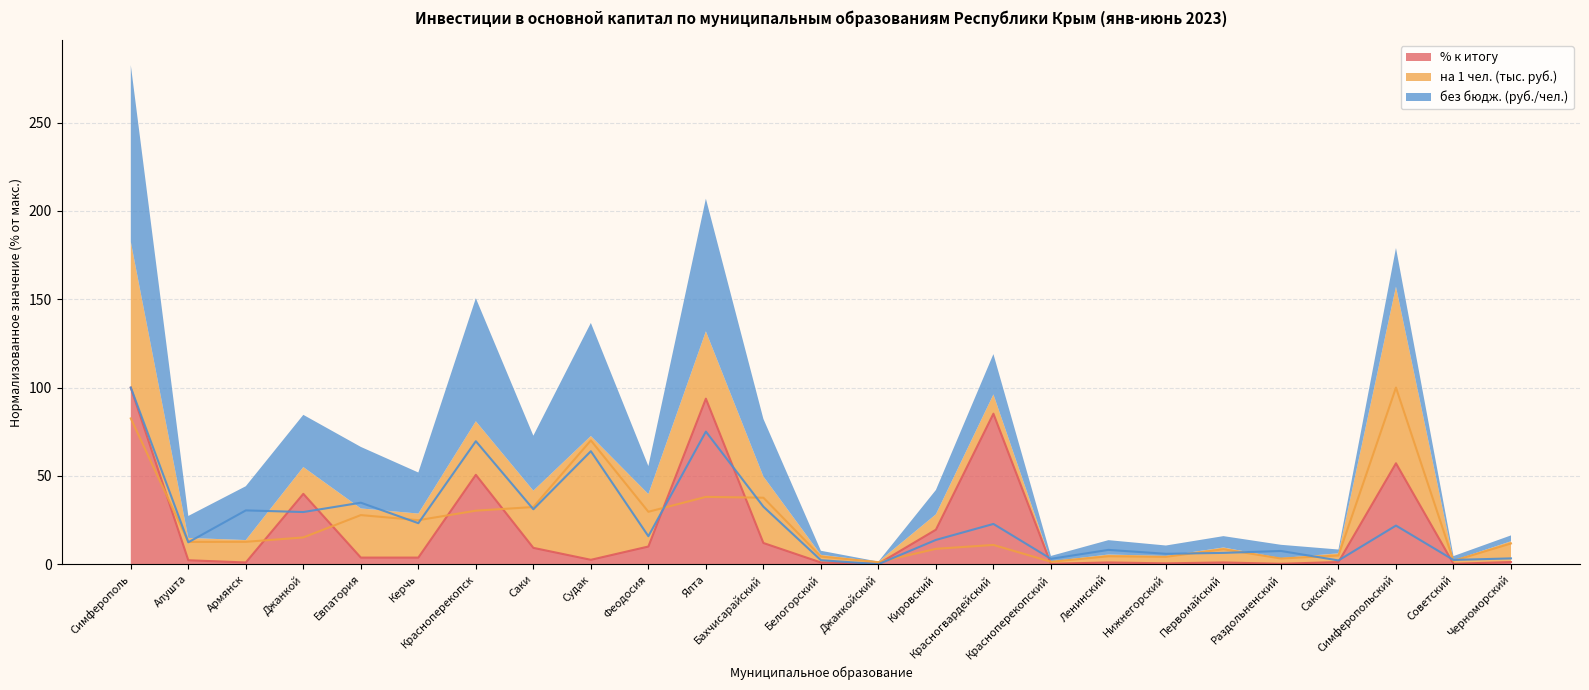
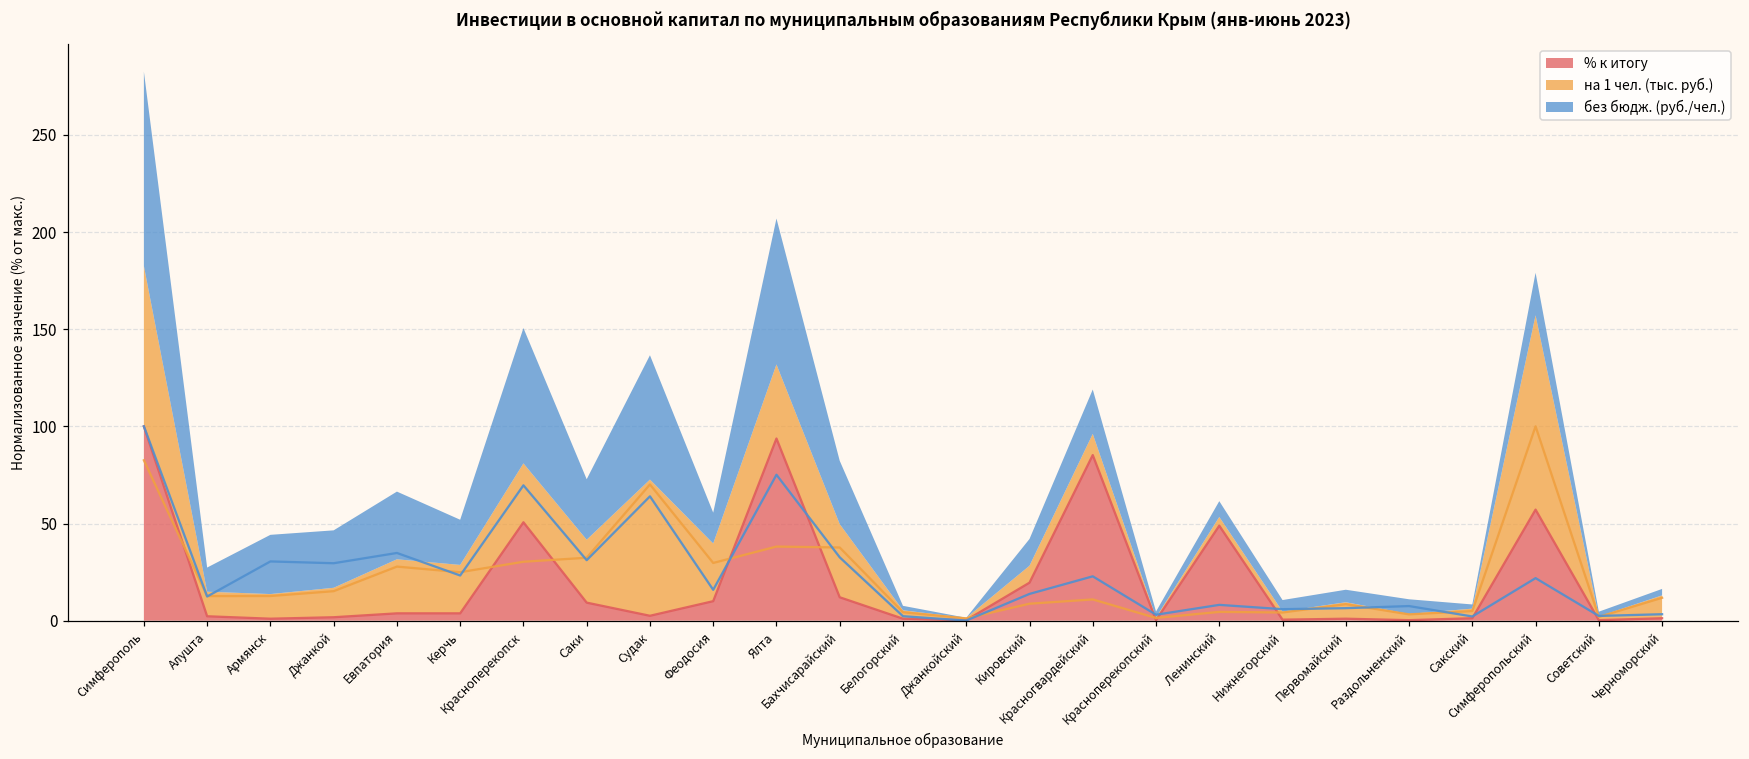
% к итогу, Джанкой: 40 -> 2
% к итогу, Ленинский: 1 -> 49
